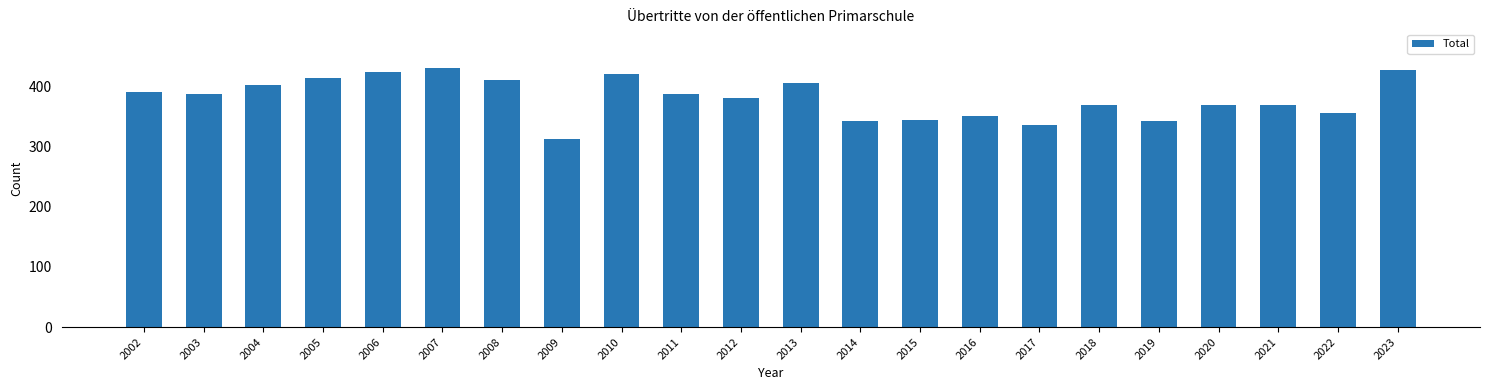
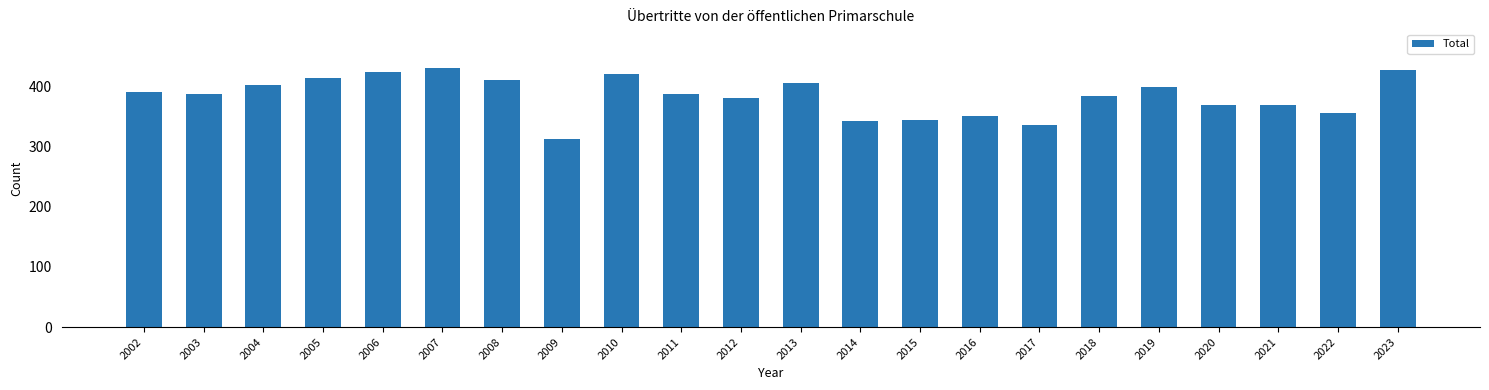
2018: 370 -> 380
2019: 340 -> 400
